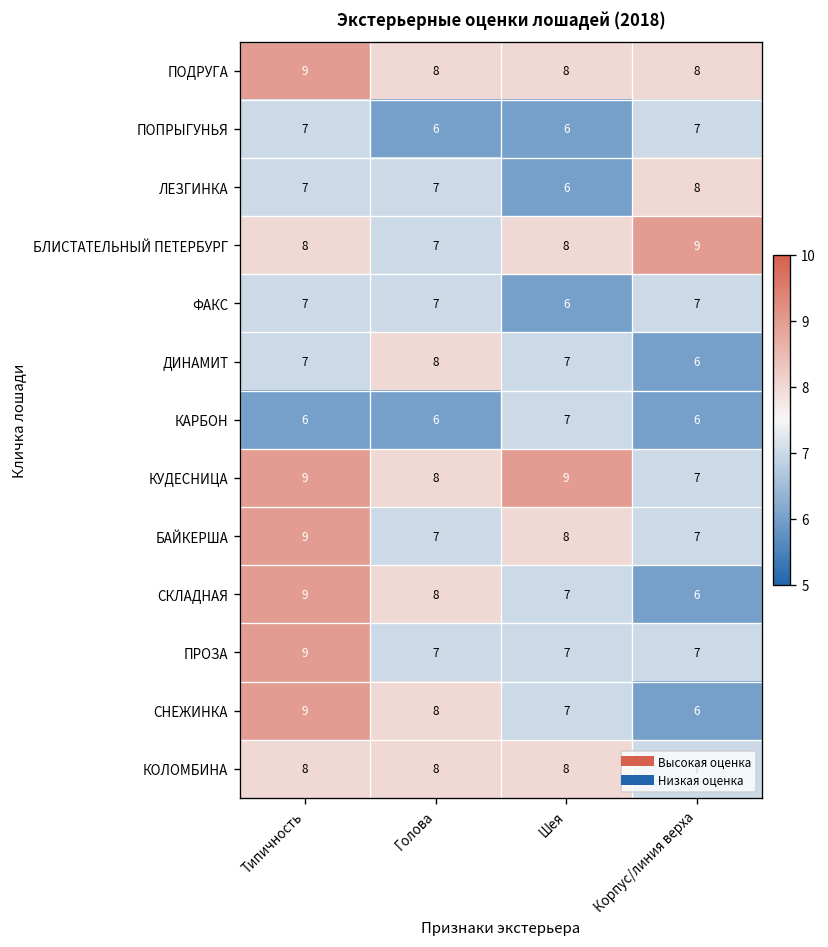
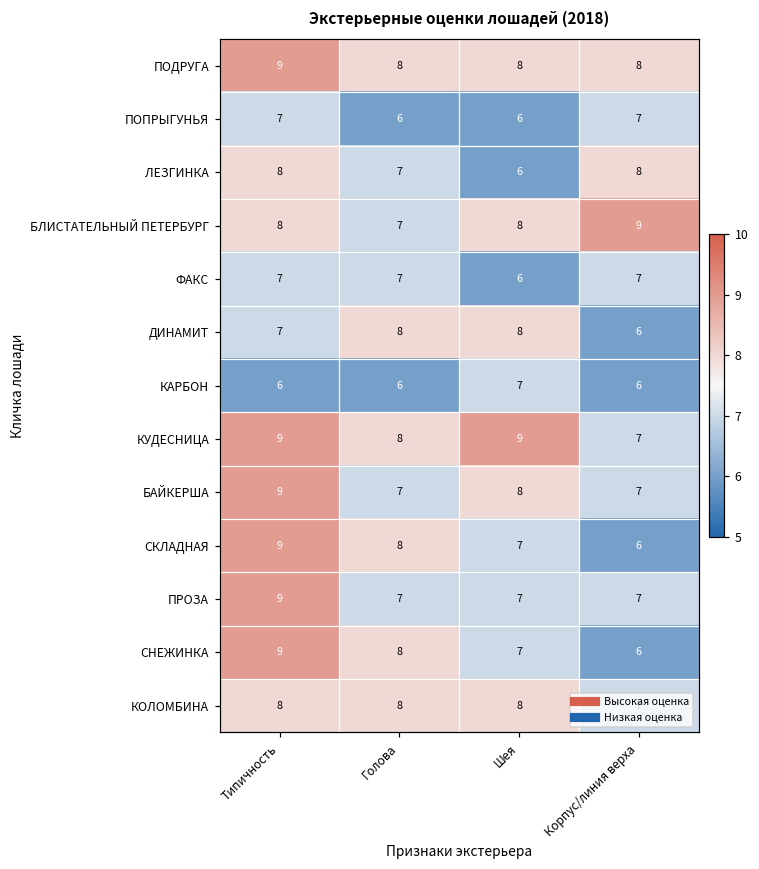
ЛЕЗГИНКА, Типичность: 7 -> 8
ДИНАМИТ, Шея: 7 -> 8
